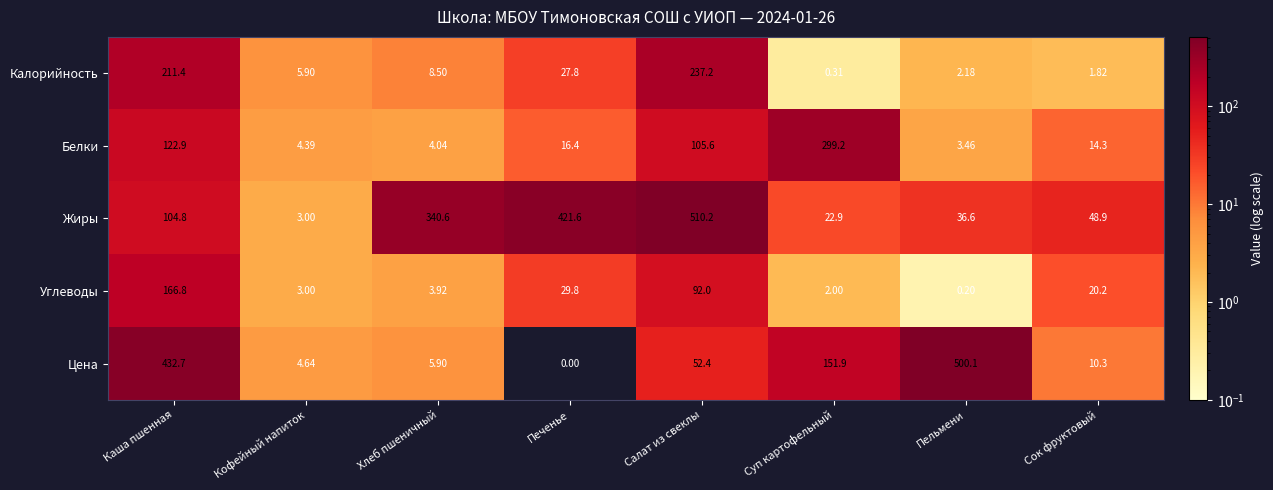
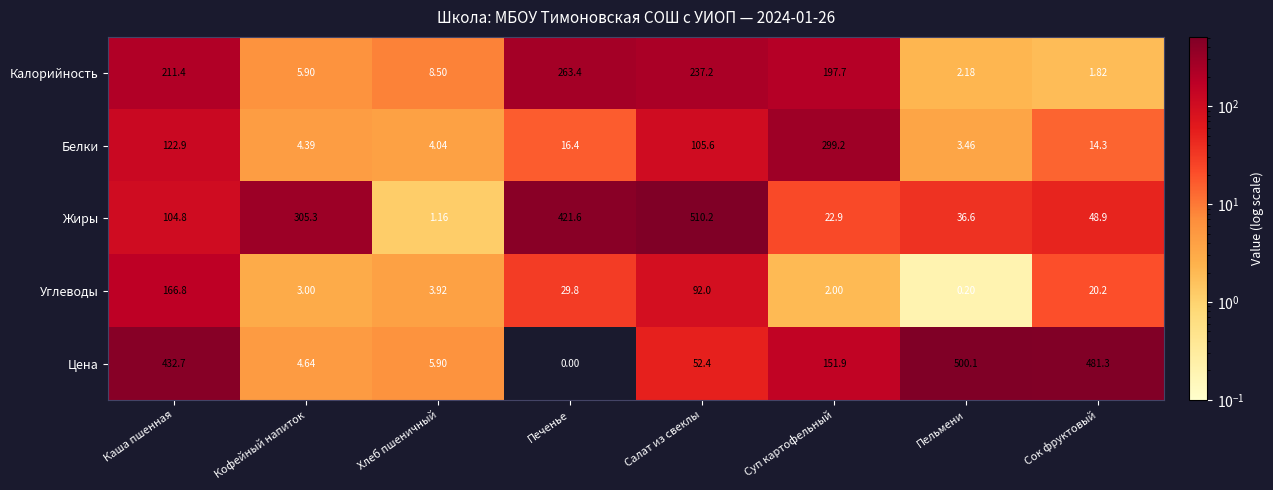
Калорийность, Печенье: 27.8 -> 263.4
Калорийность, Суп картофельный: 0.31 -> 197.7
Жиры, Кофейный напиток: 3.00 -> 305.3
Жиры, Хлеб пшеничный: 340.6 -> 1.16
Цена, Сок фруктовый: 10.3 -> 481.3
